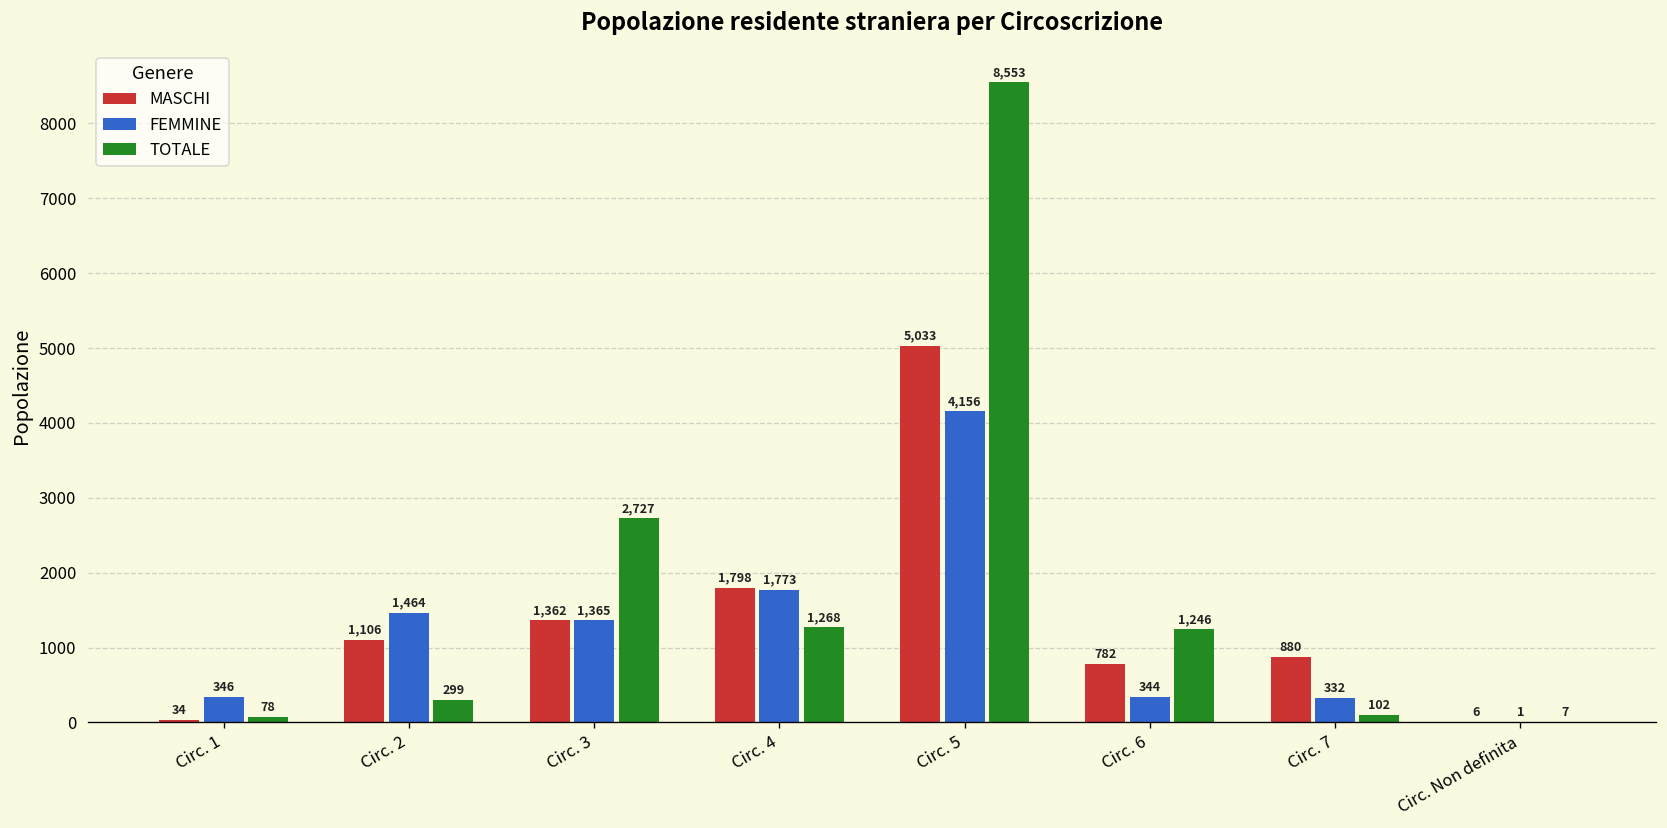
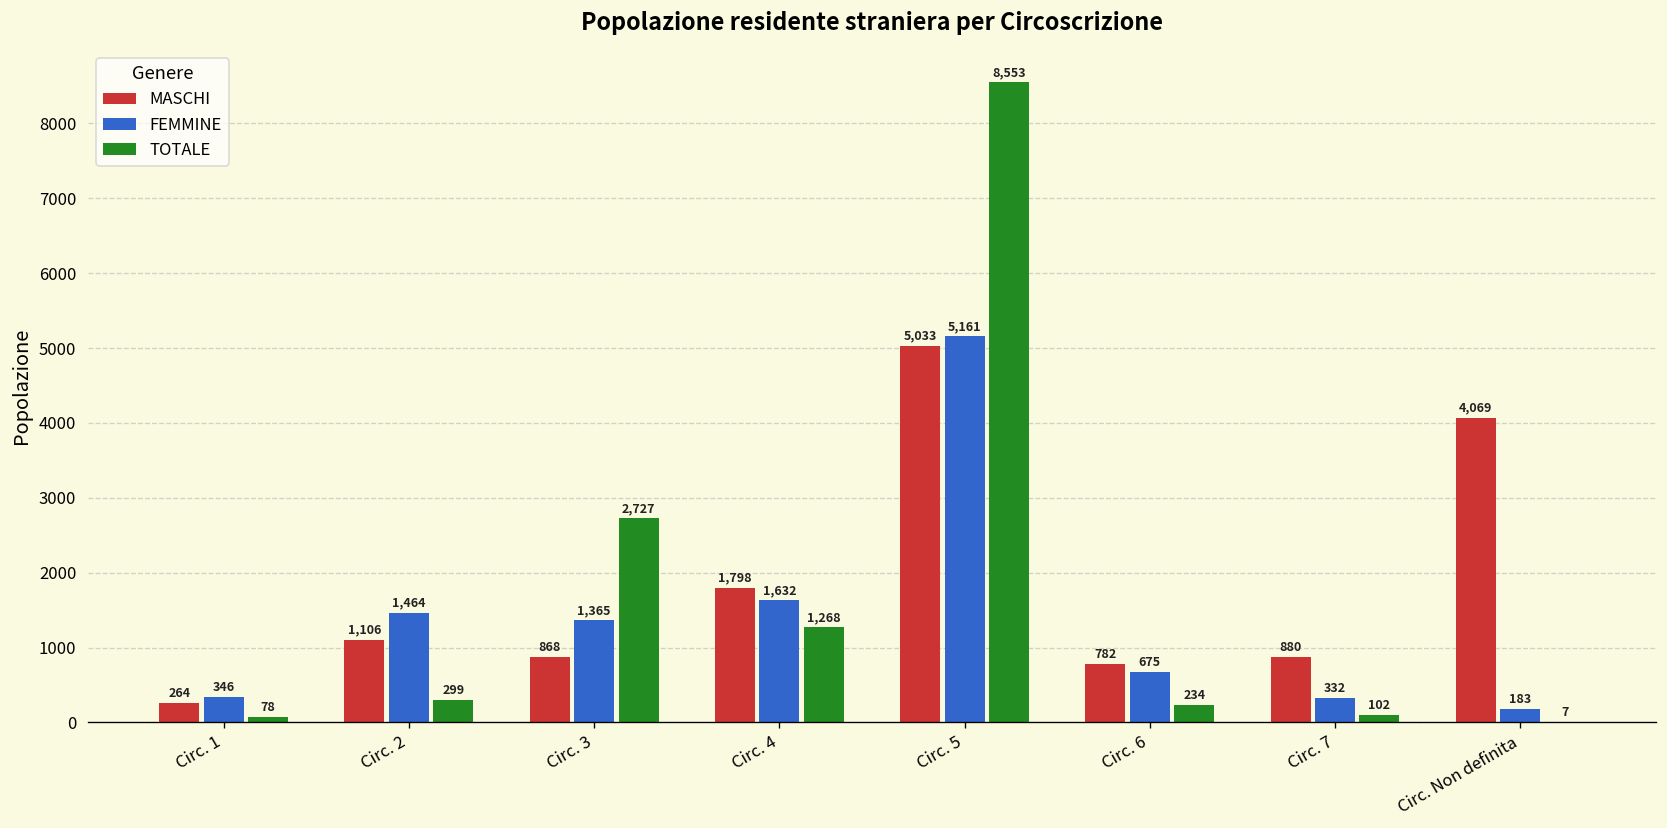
MASCHI, Circ. 1: 34 -> 264
MASCHI, Circ. 3: 1,362 -> 868
FEMMINE, Circ. 4: 1,773 -> 1,632
FEMMINE, Circ. 5: 4,156 -> 5,161
FEMMINE, Circ. 6: 344 -> 675
TOTALE, Circ. 6: 1,246 -> 234
MASCHI, Circ. Non definita: 6 -> 4,069
FEMMINE, Circ. Non definita: 1 -> 183
